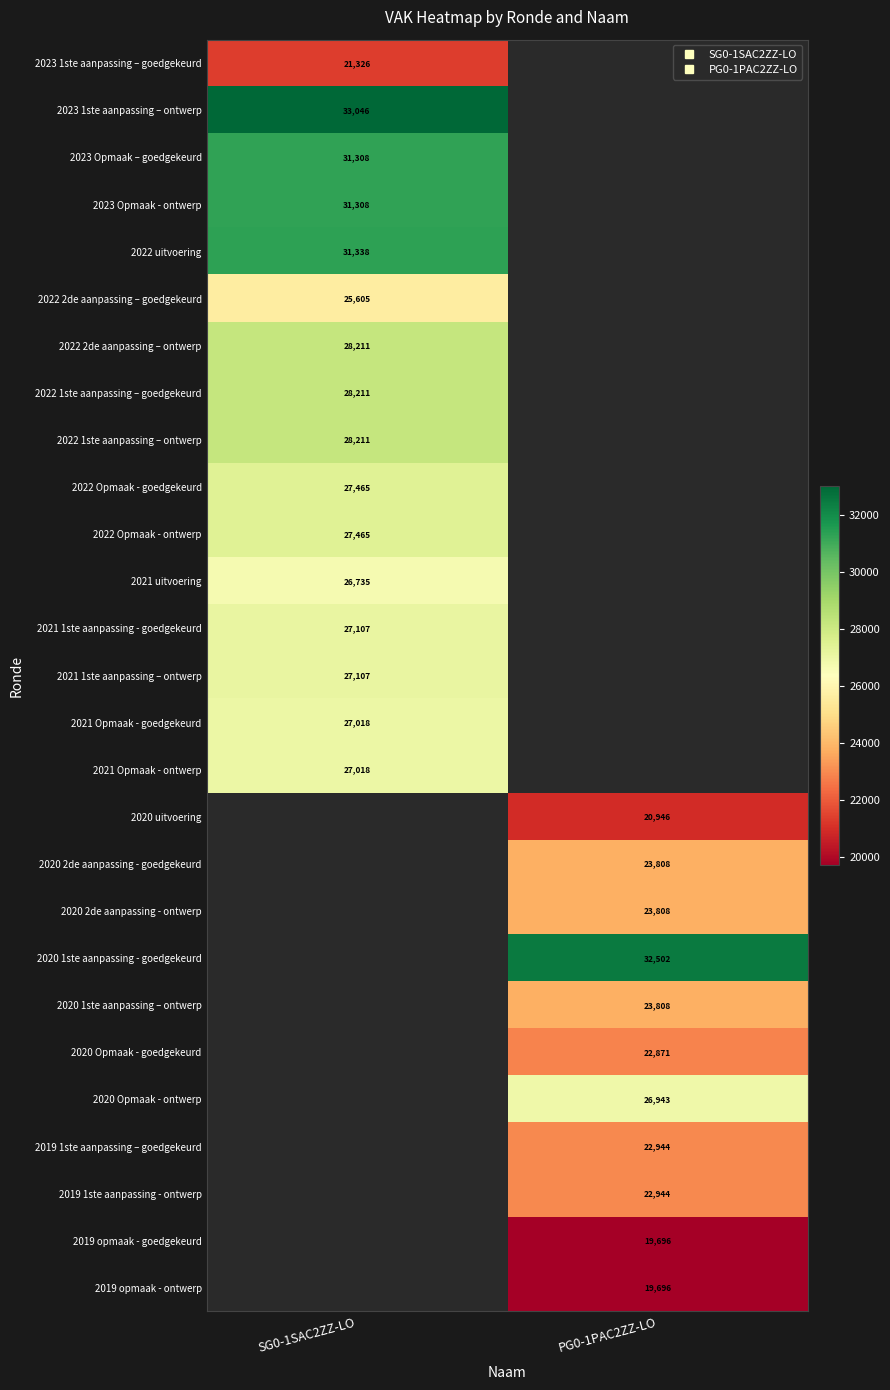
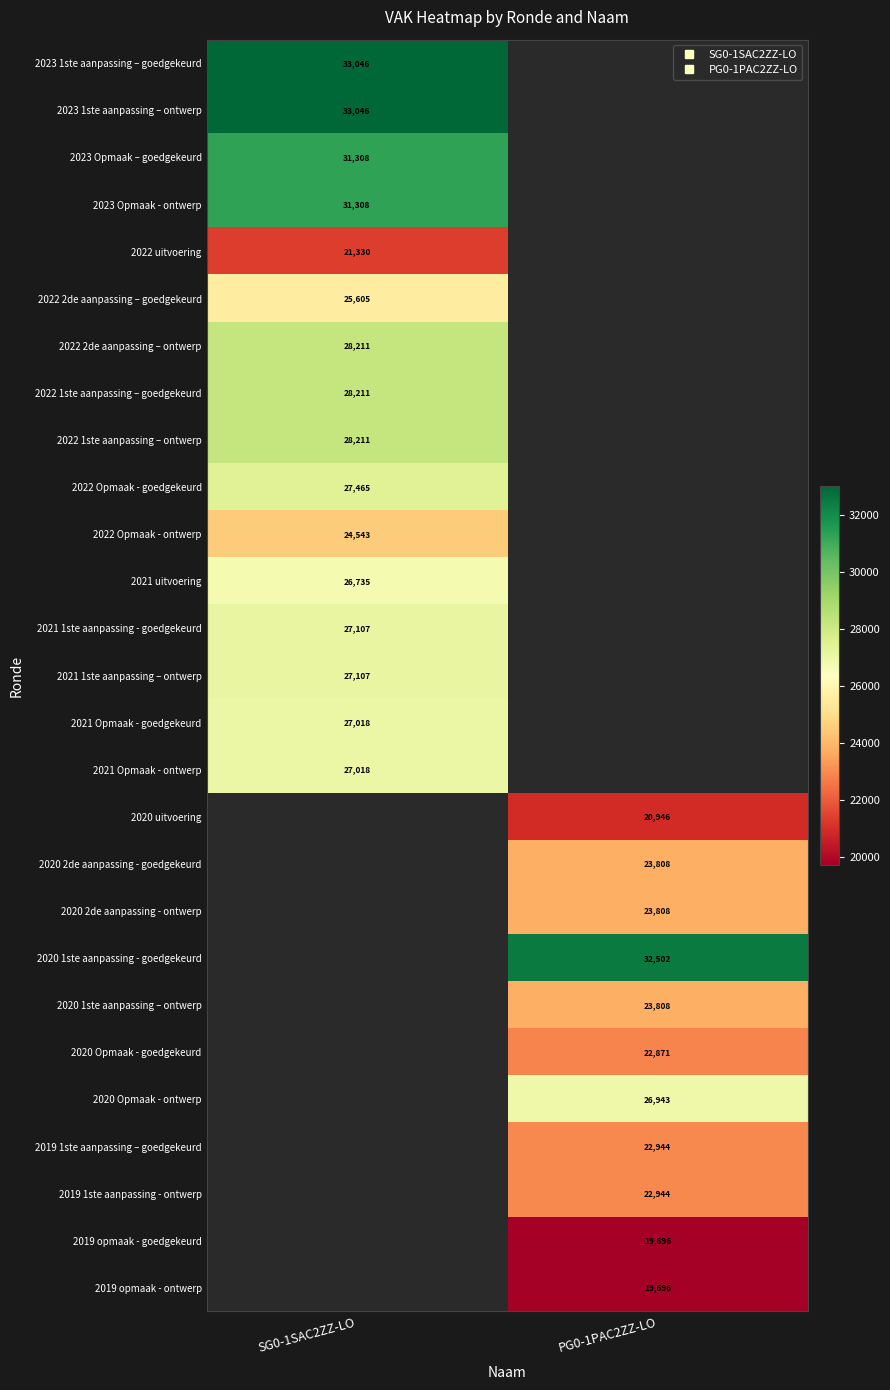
2023 1ste aanpassing – goedgekeurd, SG0-1SAC2ZZ-LO: 21,326 -> 33,046
2022 uitvoering, SG0-1SAC2ZZ-LO: 31,338 -> 21,330
2022 Opmaak - ontwerp, SG0-1SAC2ZZ-LO: 27,465 -> 24,543
